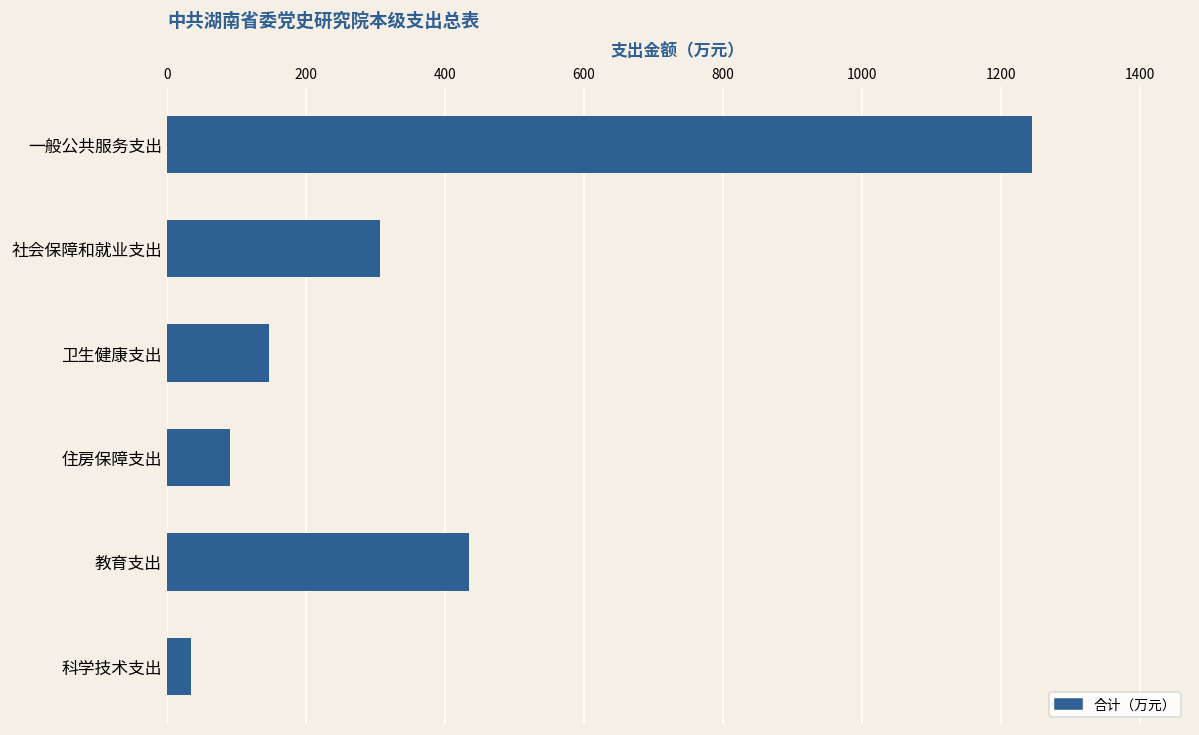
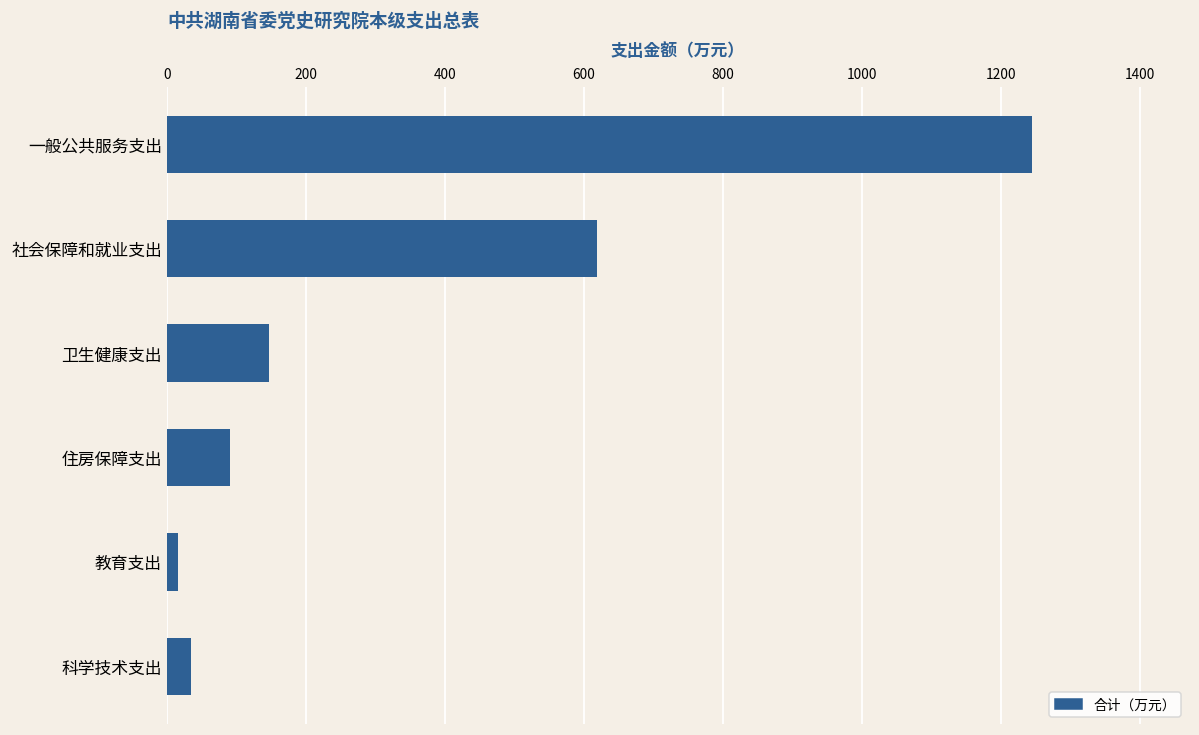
社会保障和就业支出: 310 -> 620
教育支出: 430 -> 20
